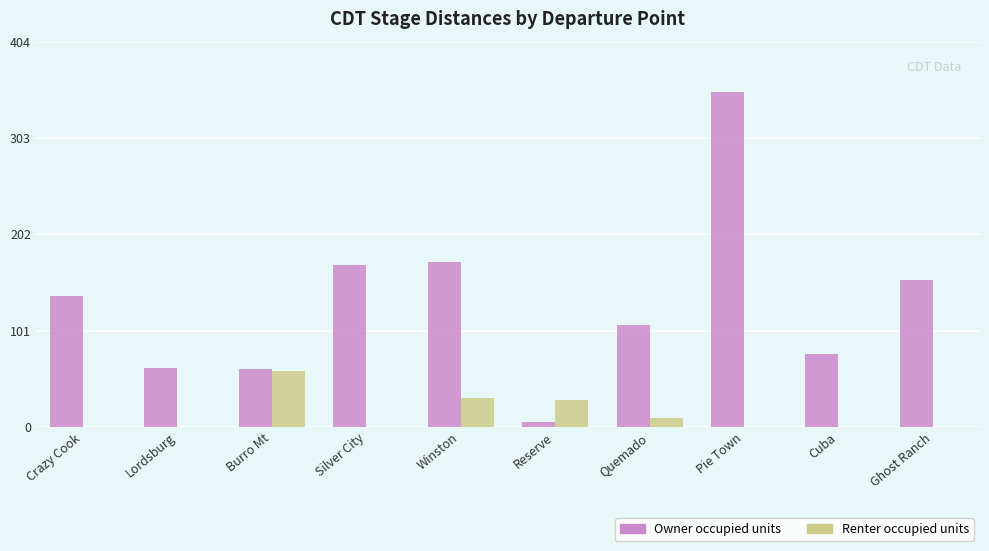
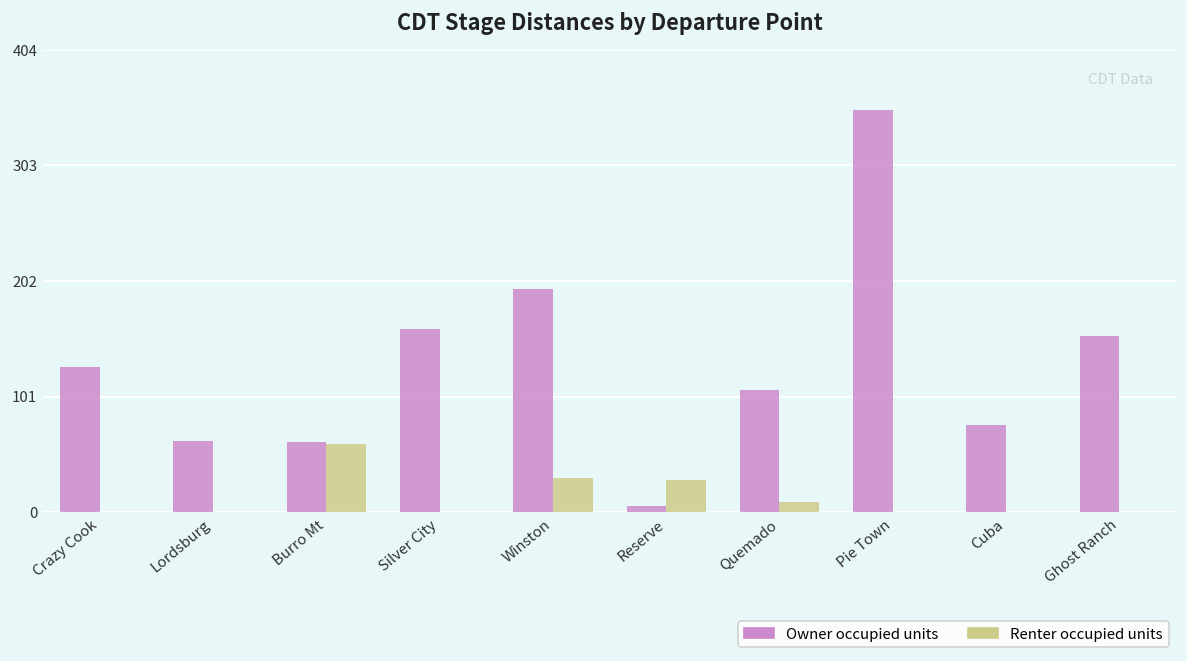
Owner occupied units, Crazy Cook: 140 -> 130
Owner occupied units, Silver City: 170 -> 160
Owner occupied units, Winston: 170 -> 200
